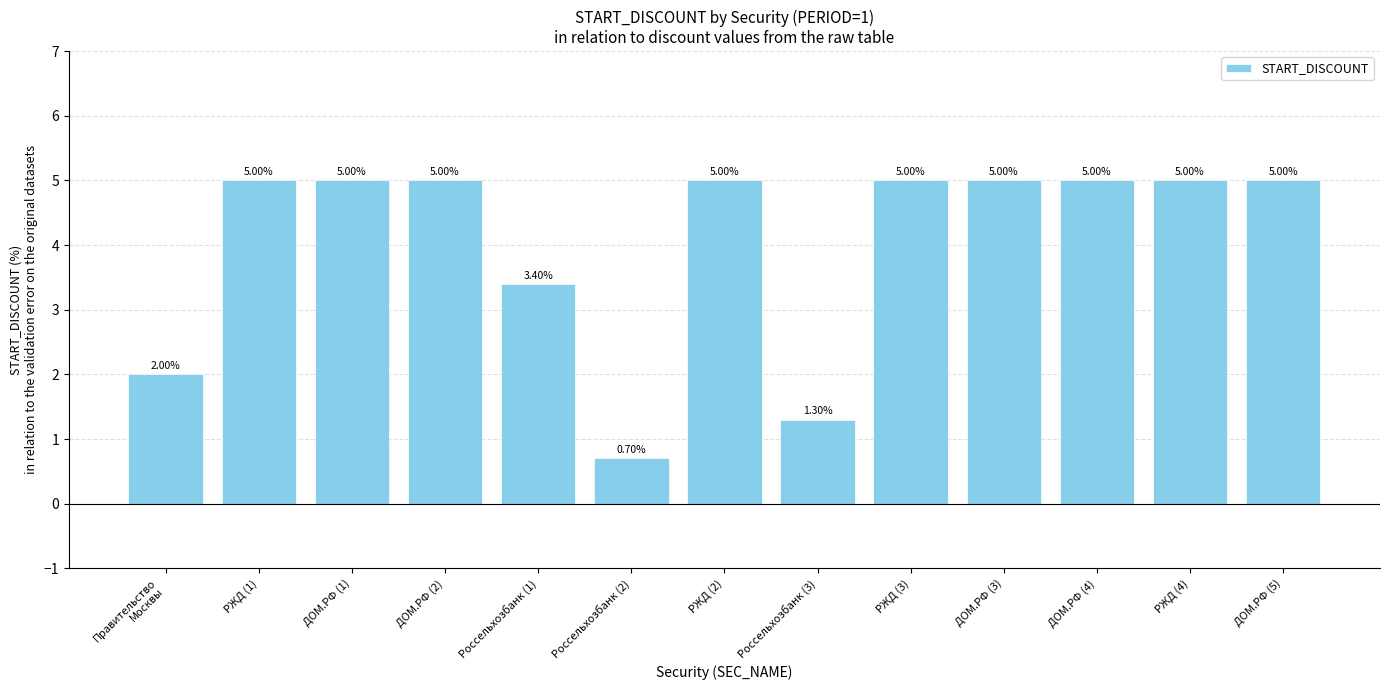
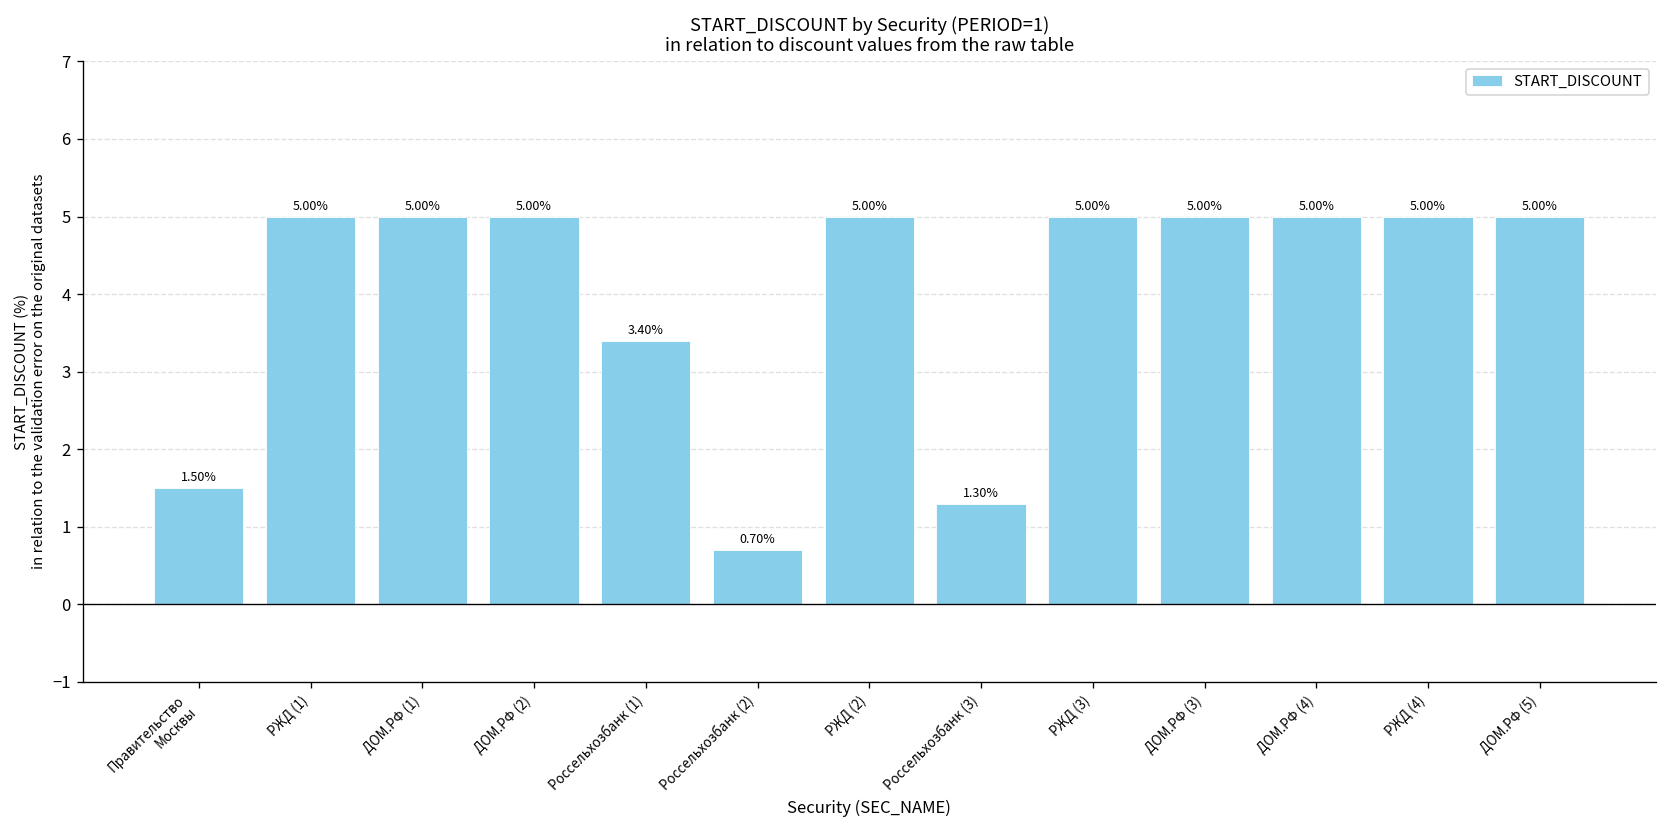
Правительство Москвы: 2.00% -> 1.50%
